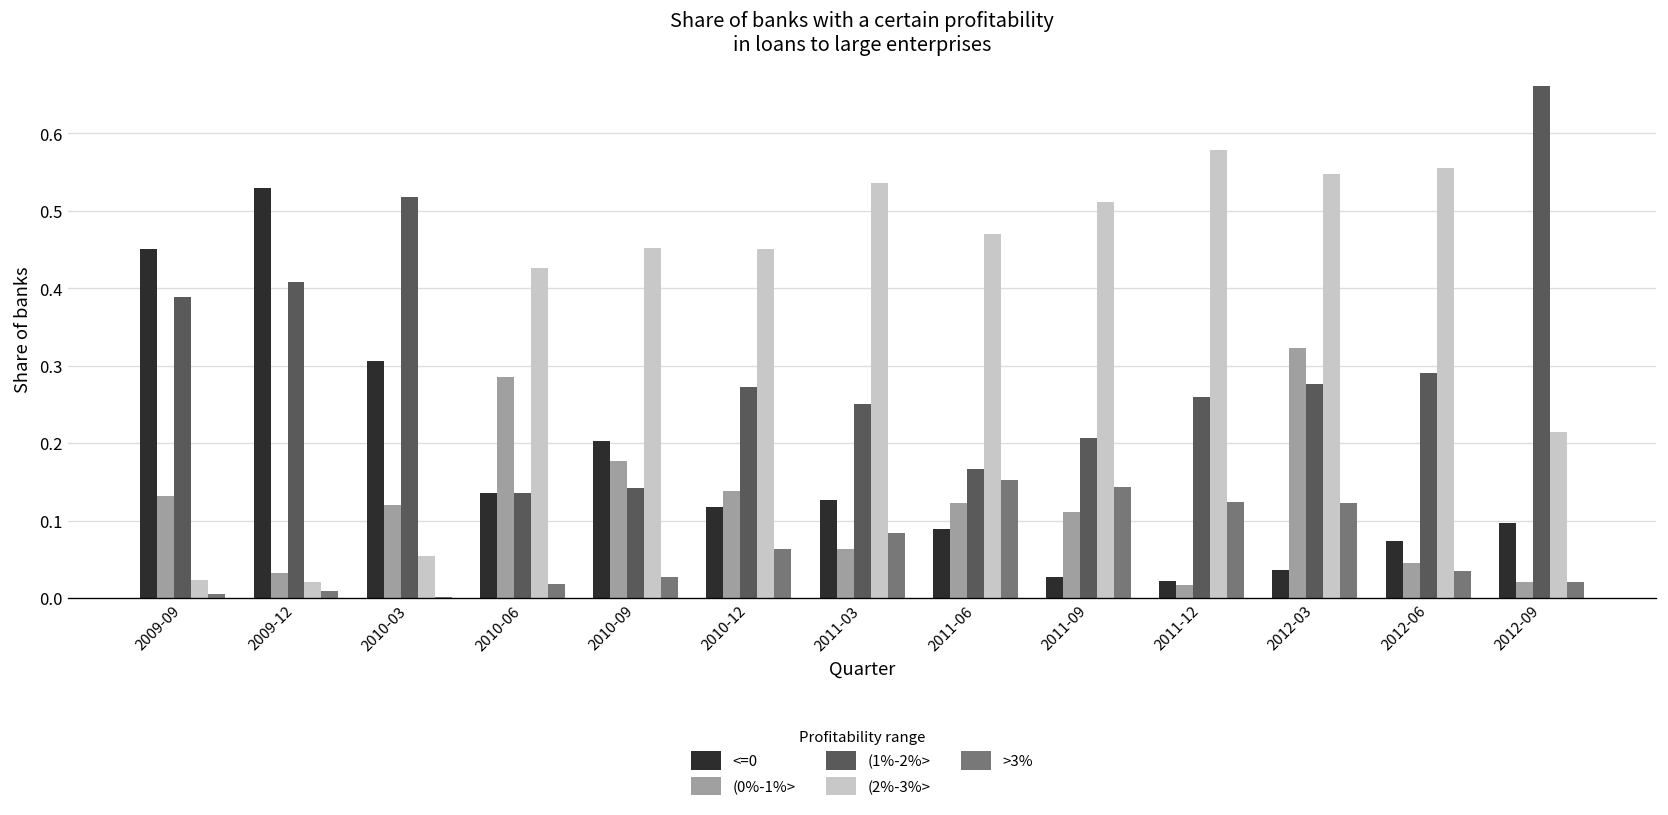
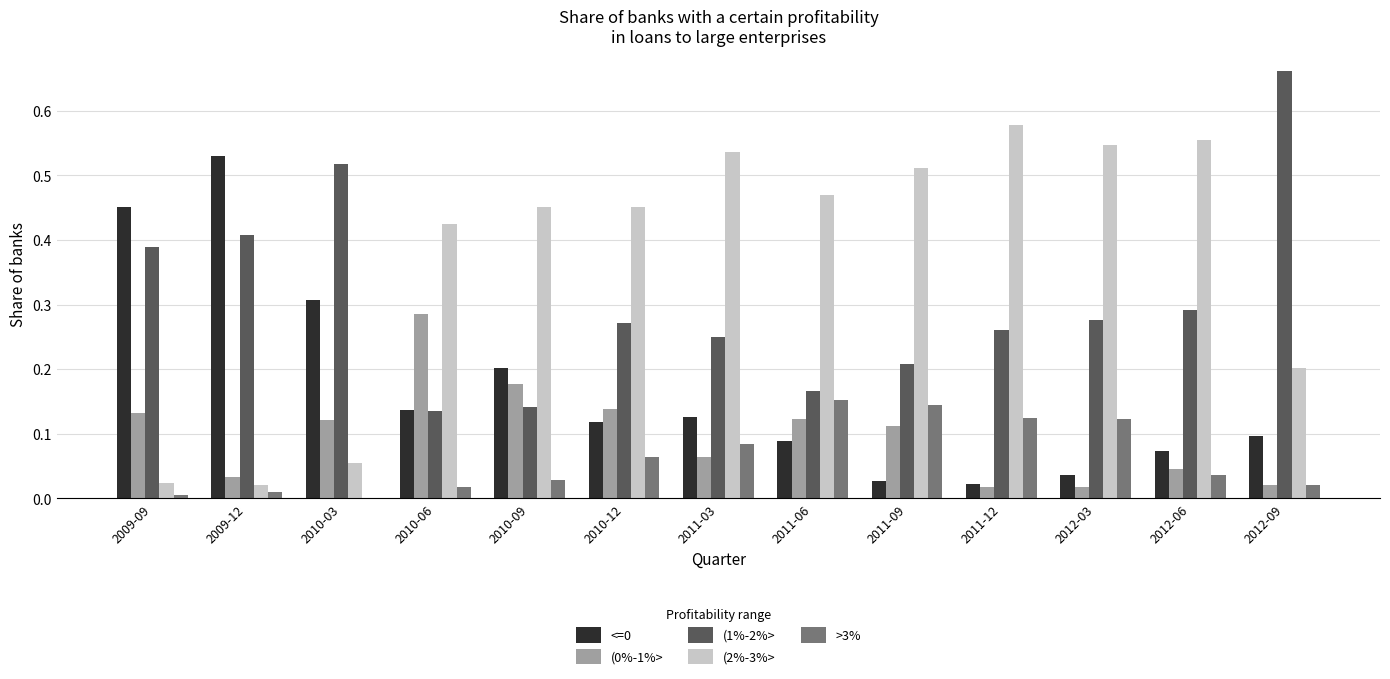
(0%-1%>, 2012-03: 0.32 -> 0.02
(2%-3%>, 2012-09: 0.21 -> 0.20
